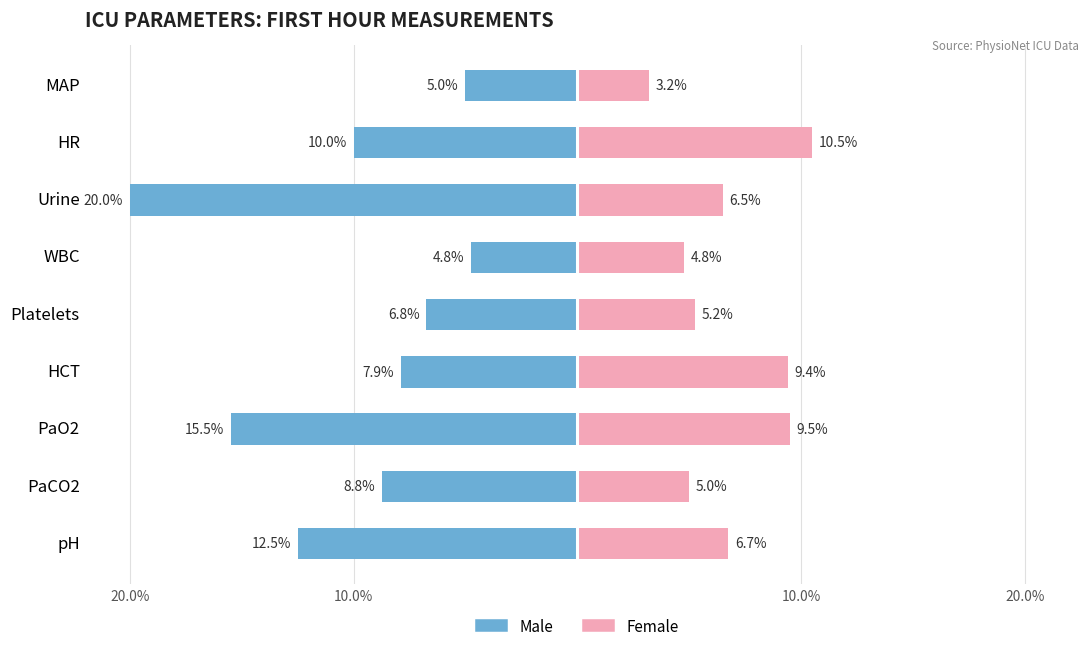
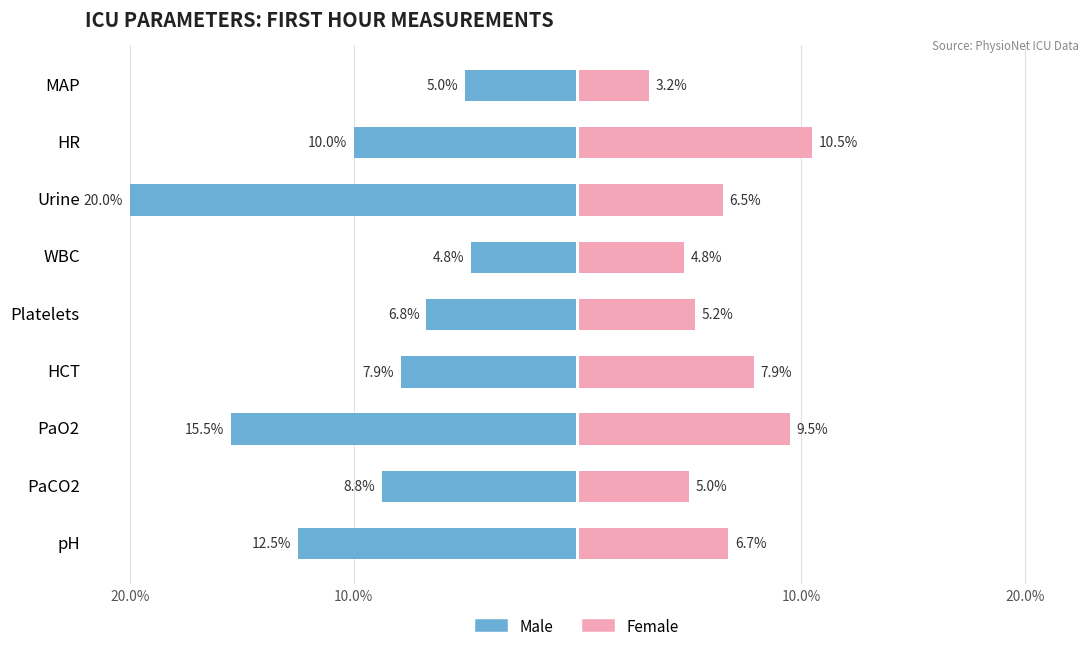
Female, HCT: 9.4% -> 7.9%
